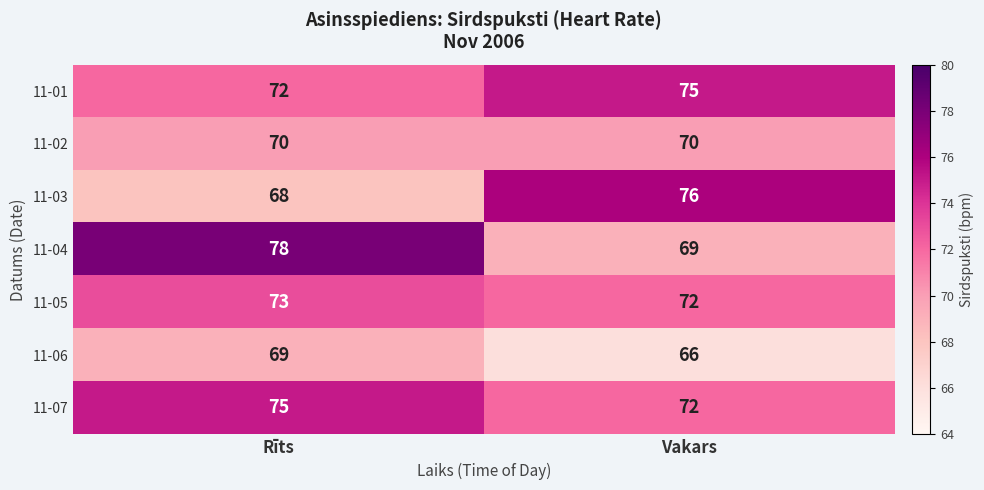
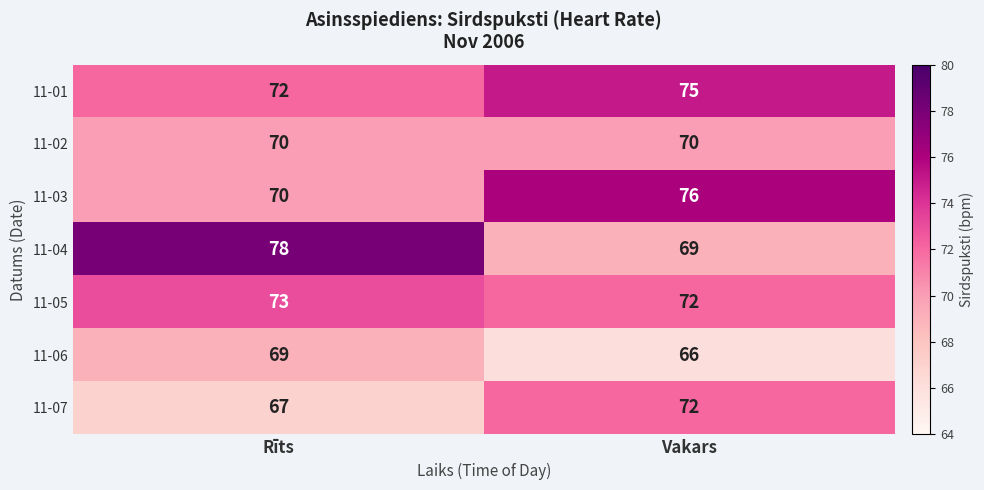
11-03, Rīts: 68 -> 70
11-07, Rīts: 75 -> 67
